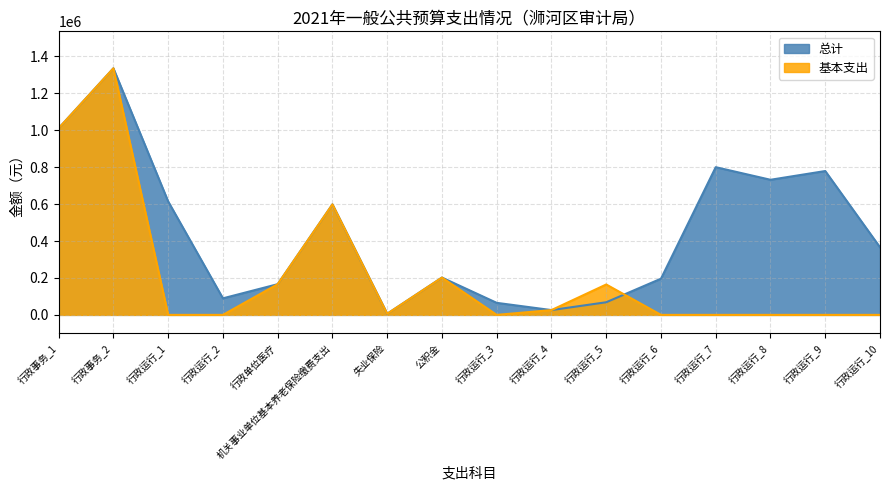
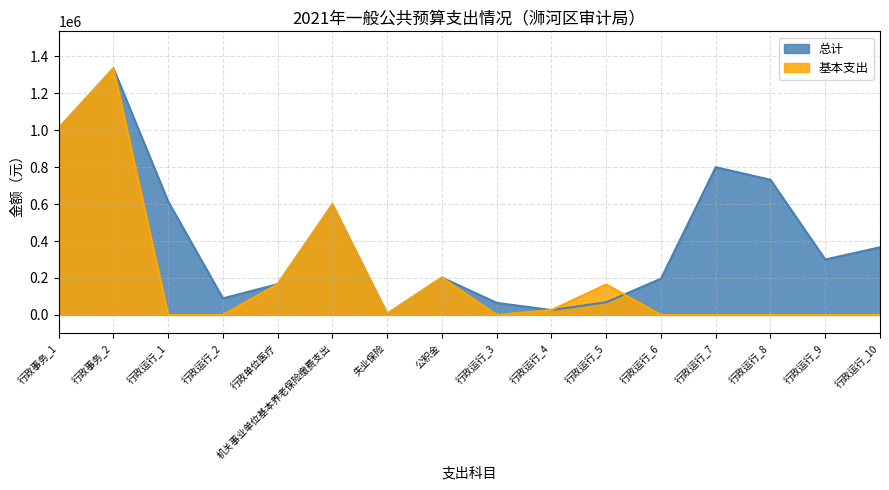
总计, 行政运行_9: 780000 -> 300000
